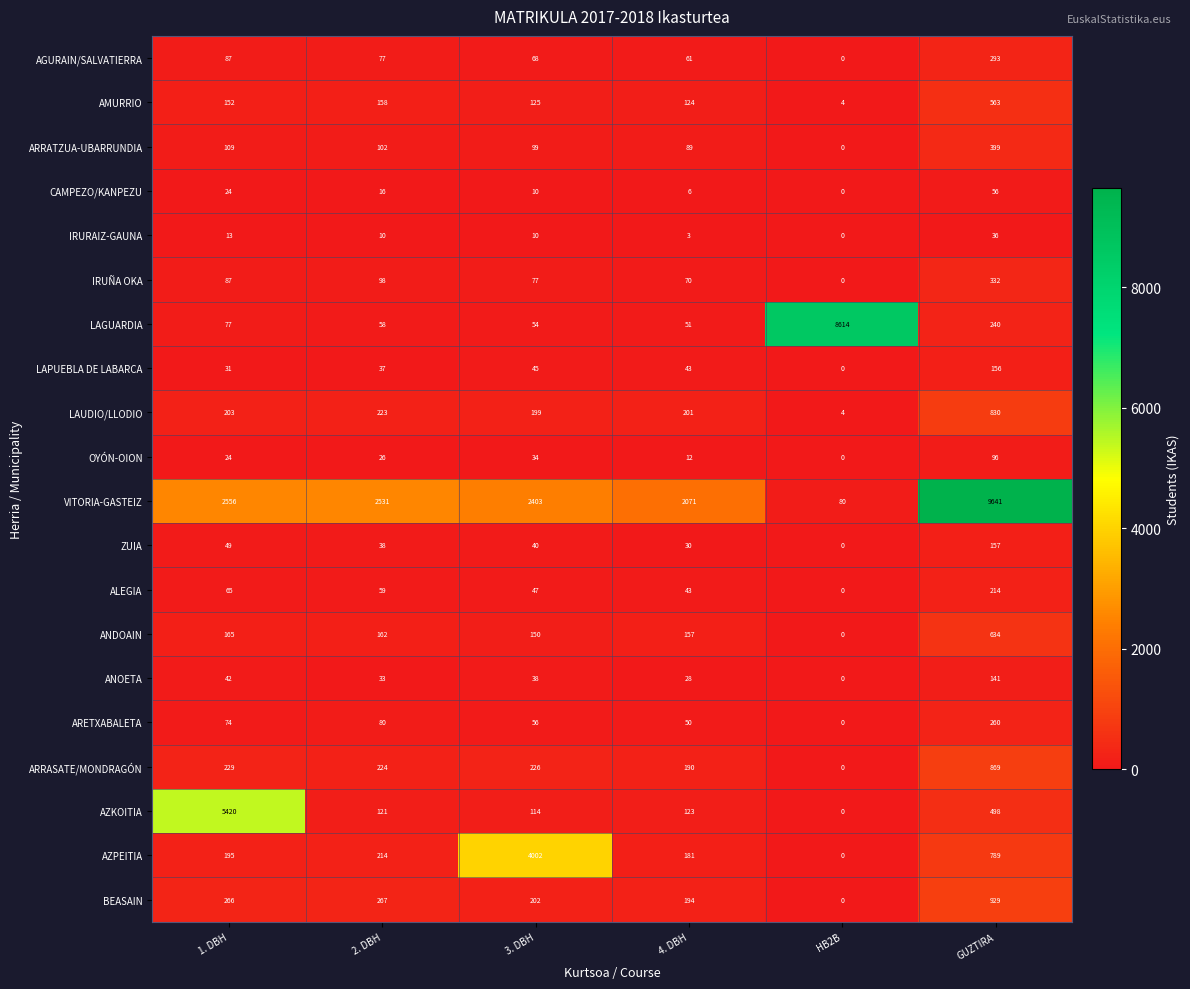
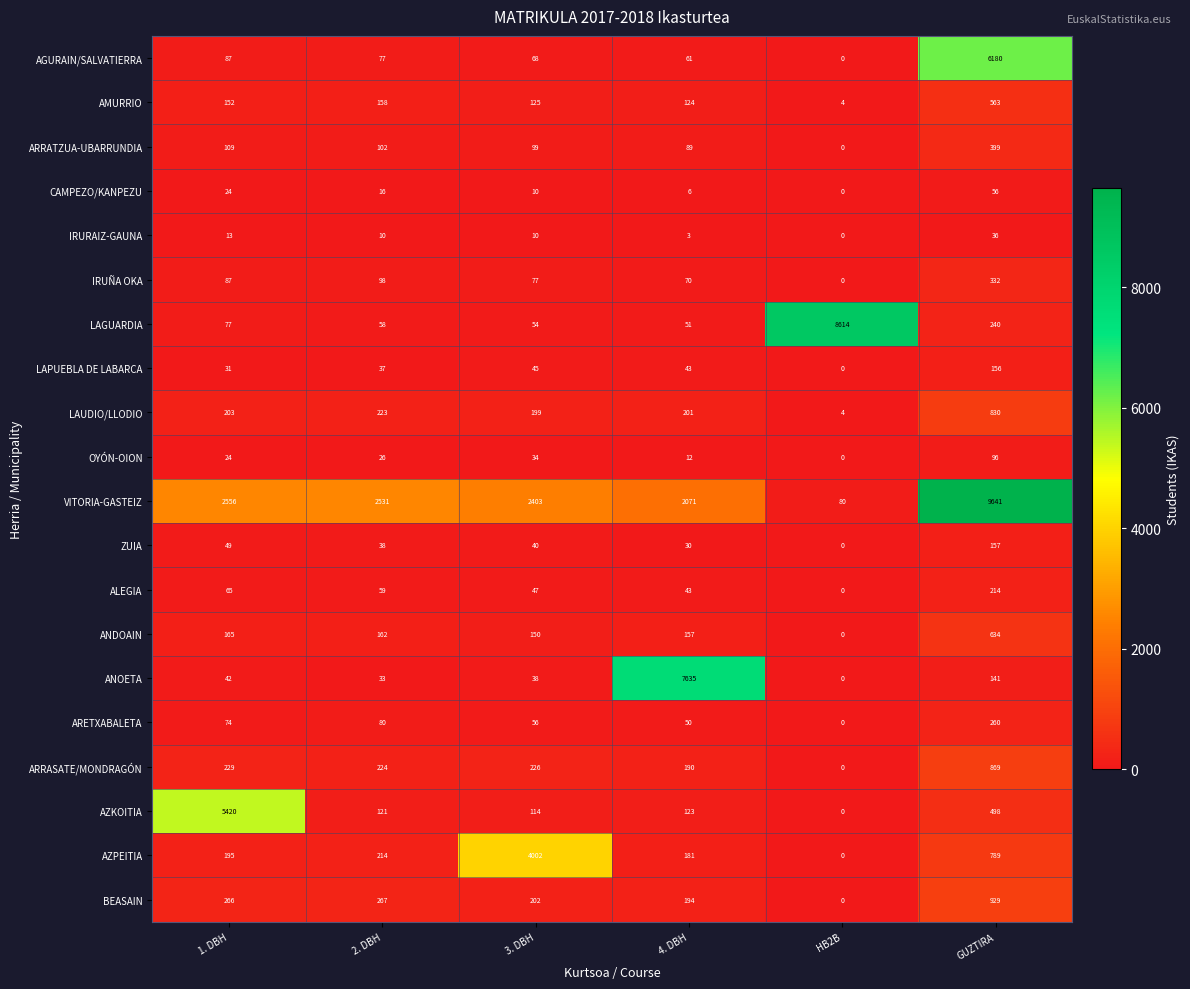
AGURAIN/SALVATIERRA, GUZTIRA: 293 -> 6180
ANOETA, 4. DBH: 28 -> 7635
